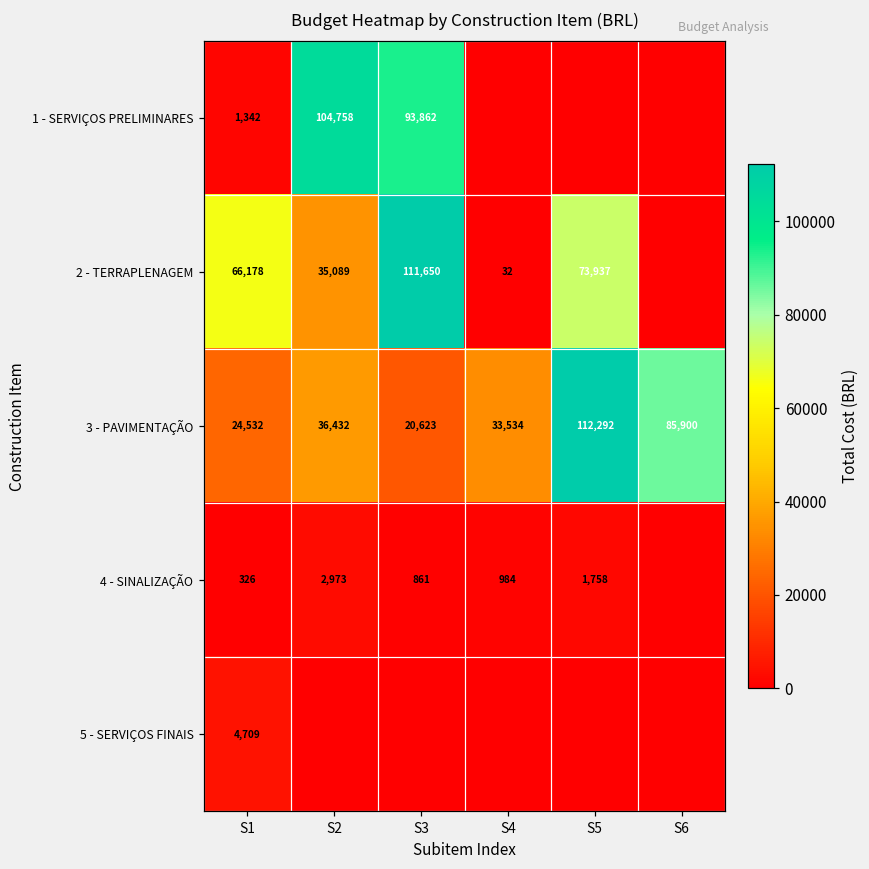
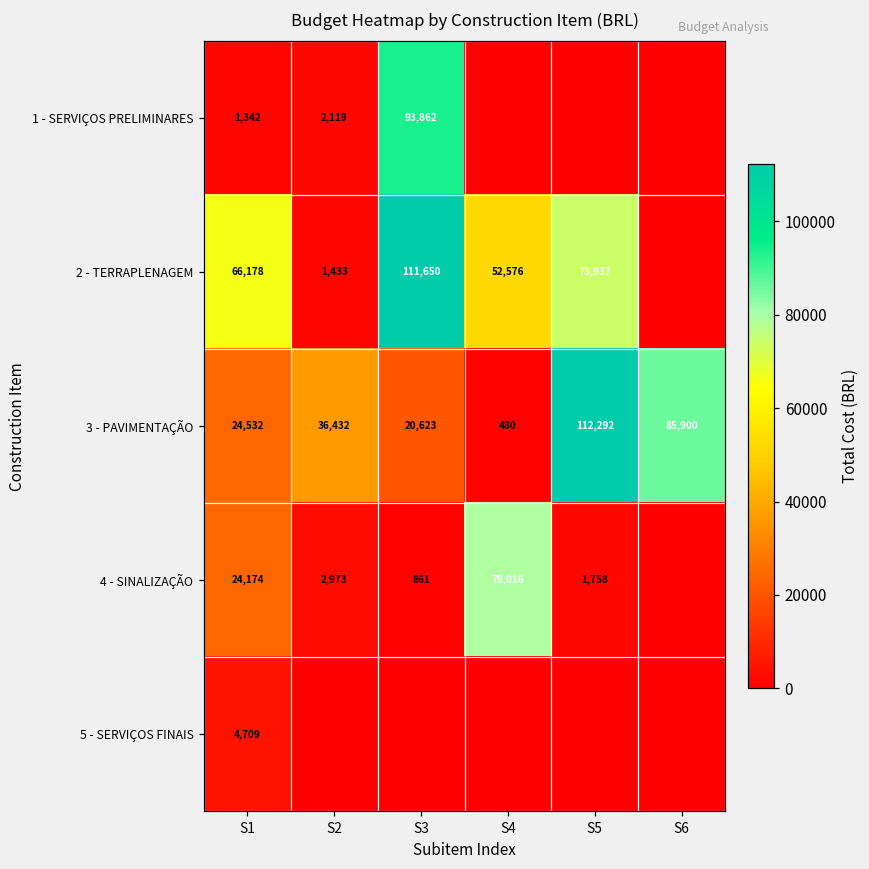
1 - SERVIÇOS PRELIMINARES, S2: 104,758 -> 2,119
2 - TERRAPLENAGEM, S2: 35,089 -> 1,433
2 - TERRAPLENAGEM, S4: 32 -> 52,576
3 - PAVIMENTAÇÃO, S4: 33,534 -> 480
4 - SINALIZAÇÃO, S1: 326 -> 24,174
4 - SINALIZAÇÃO, S4: 984 -> 79,016
